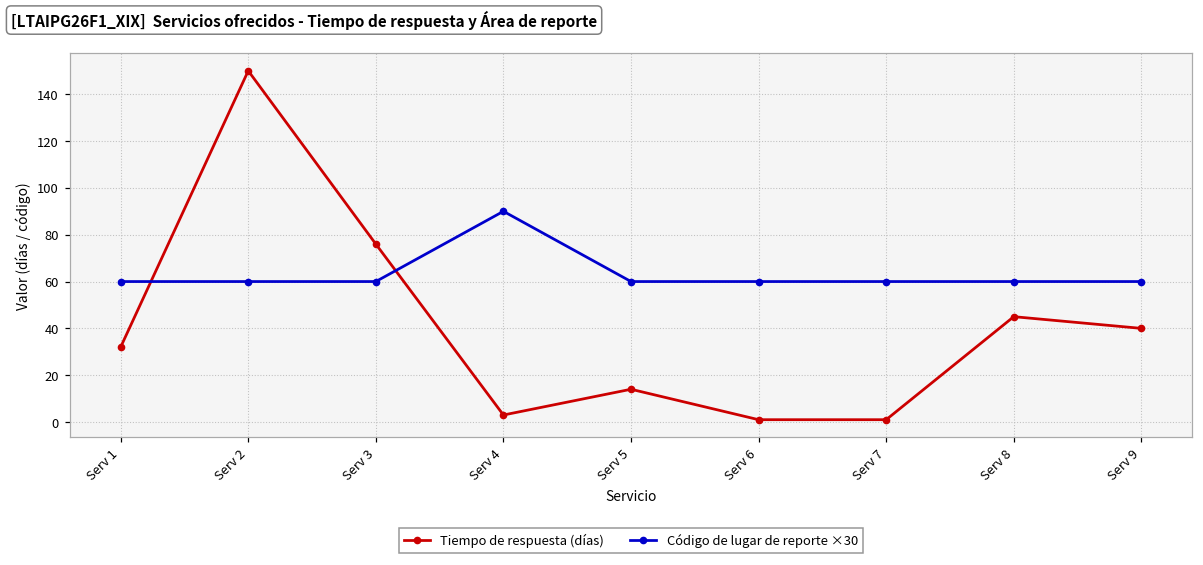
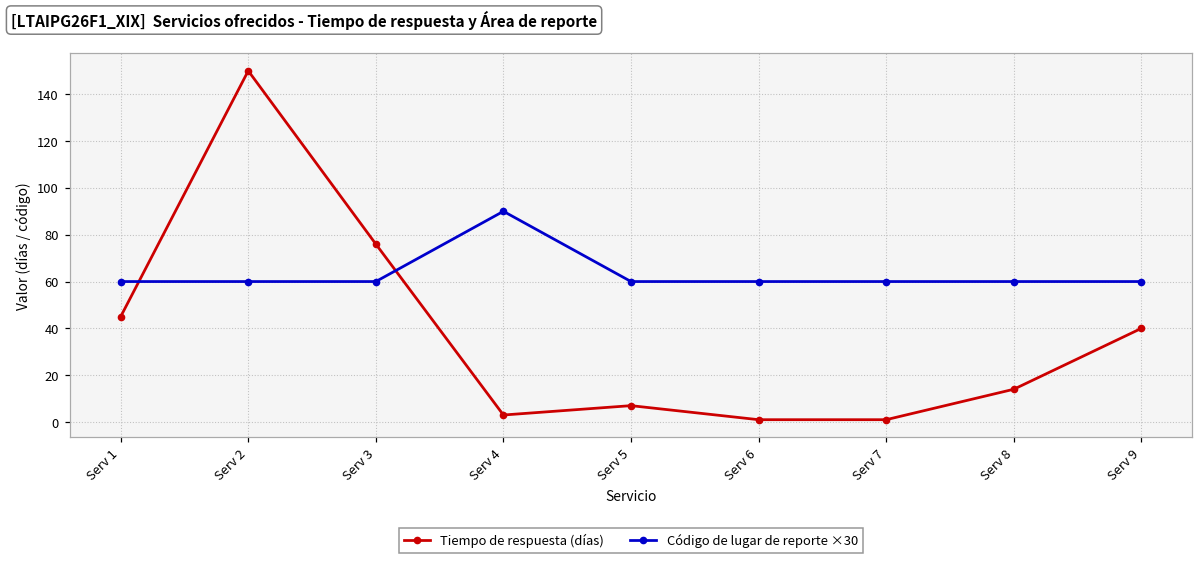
Tiempo de respuesta (días), Serv 1: 32 -> 45
Tiempo de respuesta (días), Serv 5: 14 -> 7
Tiempo de respuesta (días), Serv 8: 45 -> 14
